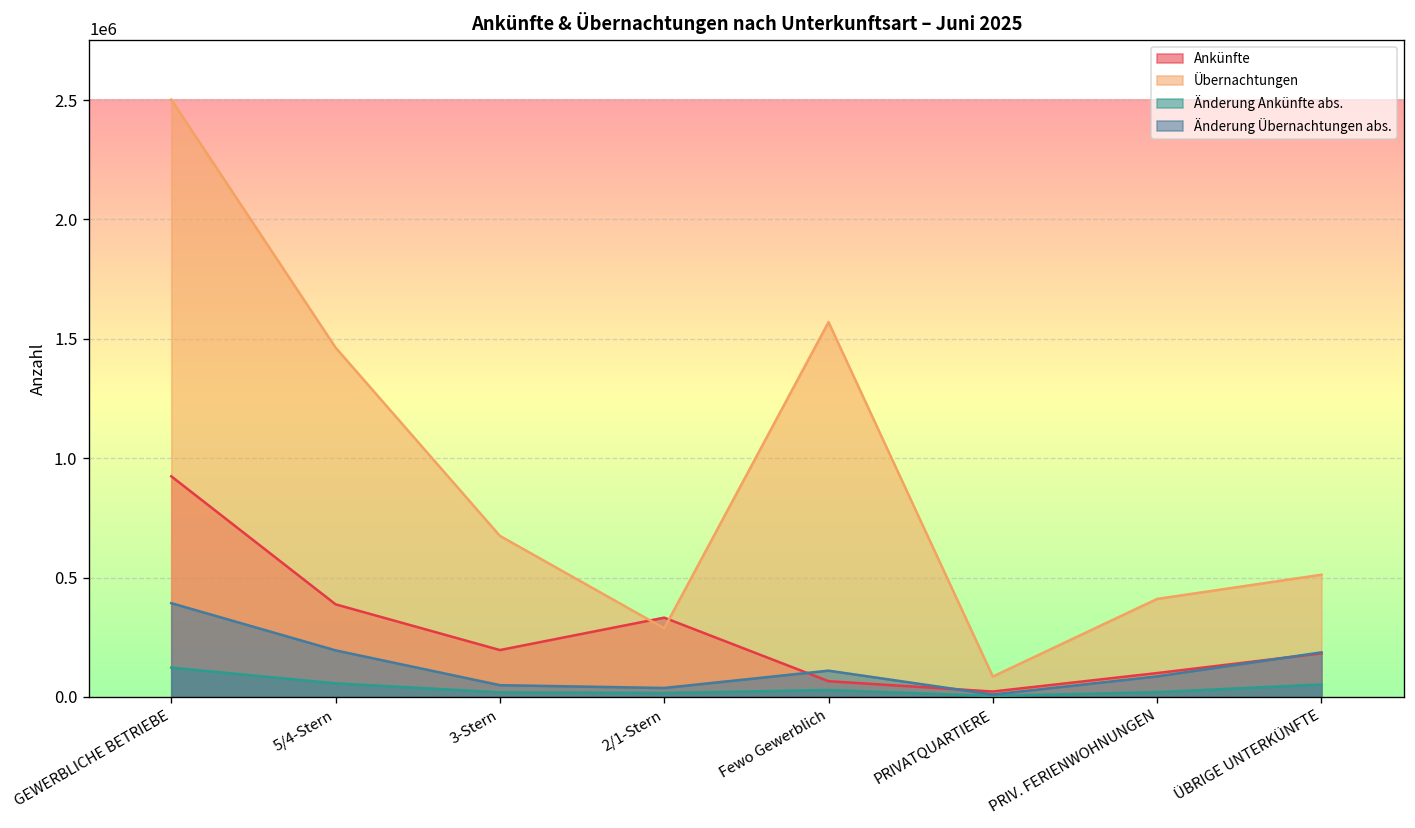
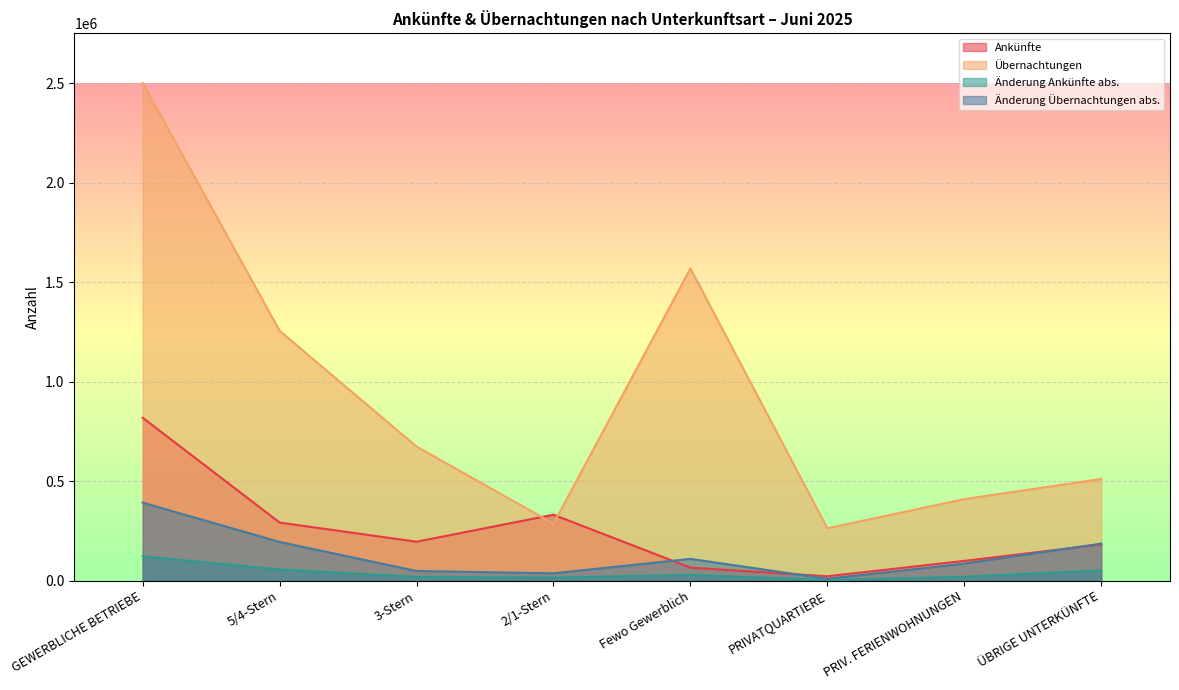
Ankünfte, GEWERBLICHE BETRIEBE: 920000 -> 820000
Ankünfte, 5/4-Stern: 390000 -> 290000
Übernachtungen, 5/4-Stern: 1460000 -> 1260000
Übernachtungen, PRIVATQUARTIERE: 90000 -> 260000
